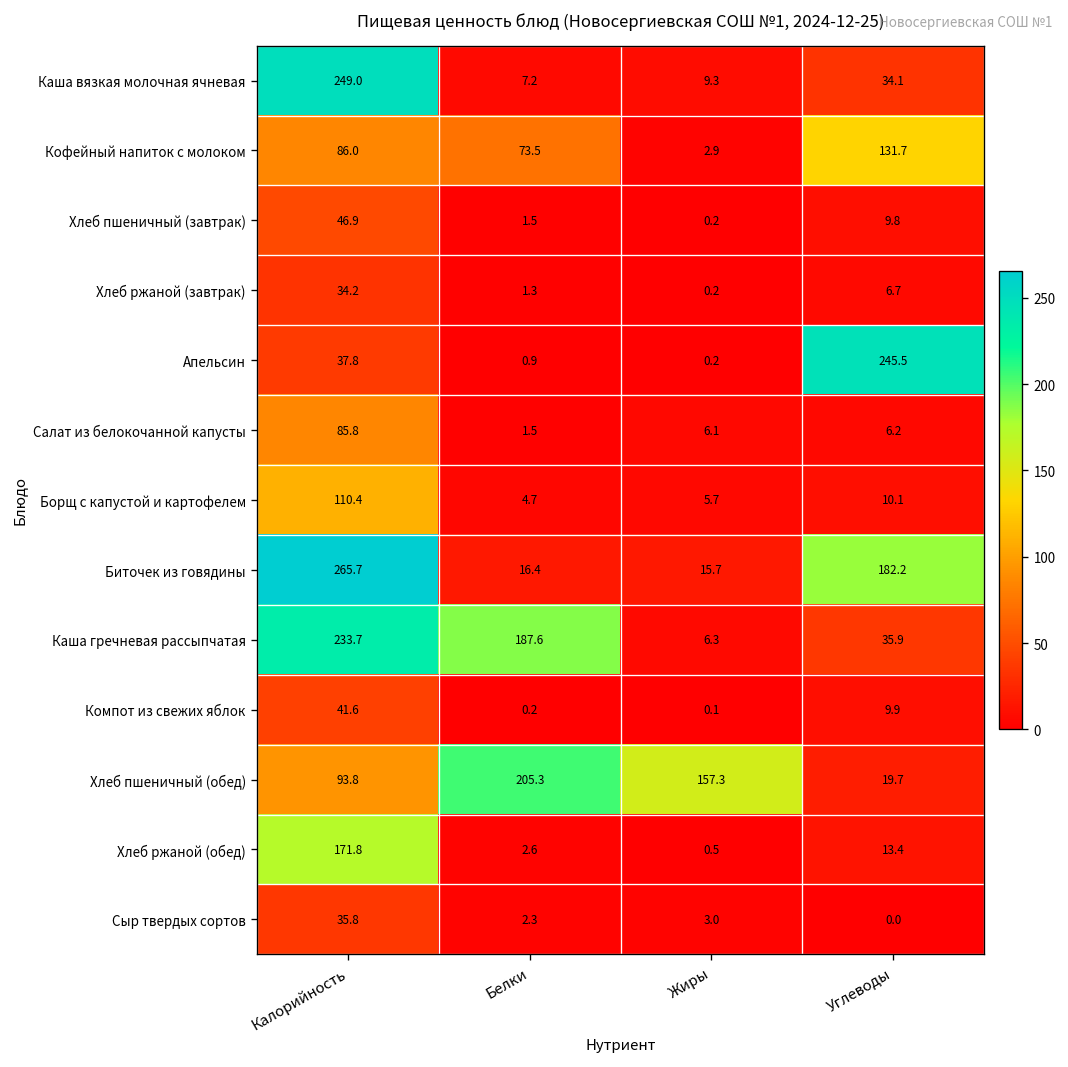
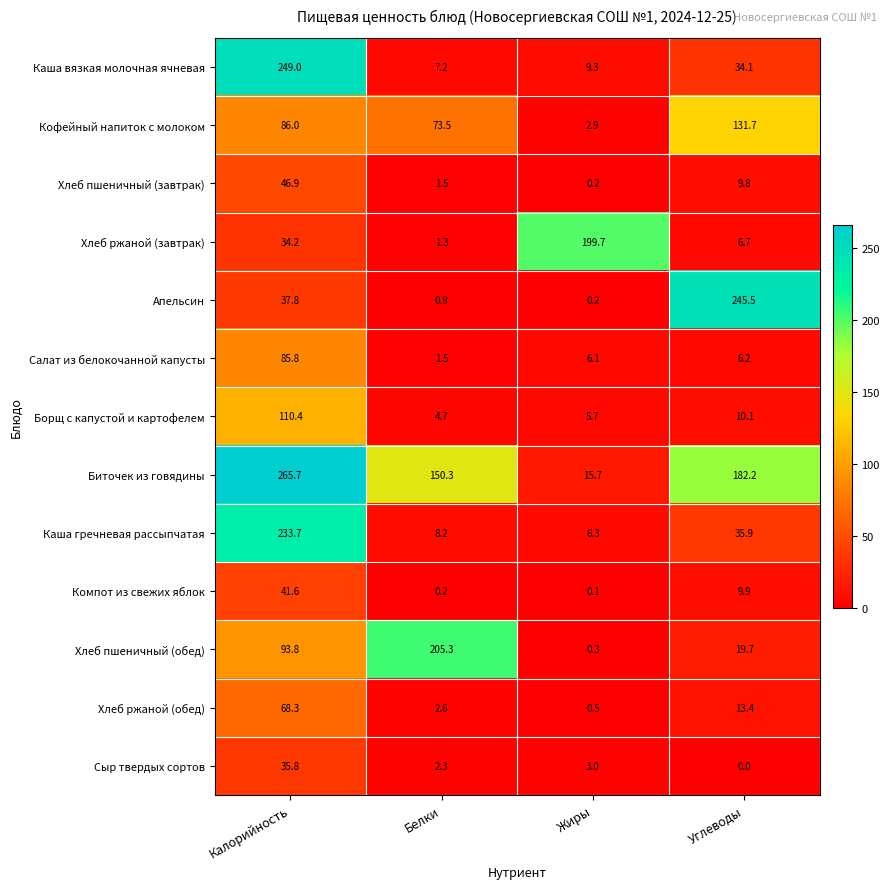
Хлеб ржаной (завтрак), Жиры: 0.2 -> 199.7
Биточек из говядины, Белки: 16.4 -> 150.3
Каша гречневая рассыпчатая, Белки: 187.6 -> 8.2
Хлеб пшеничный (обед), Жиры: 157.3 -> 0.3
Хлеб ржаной (обед), Калорийность: 171.8 -> 68.3
